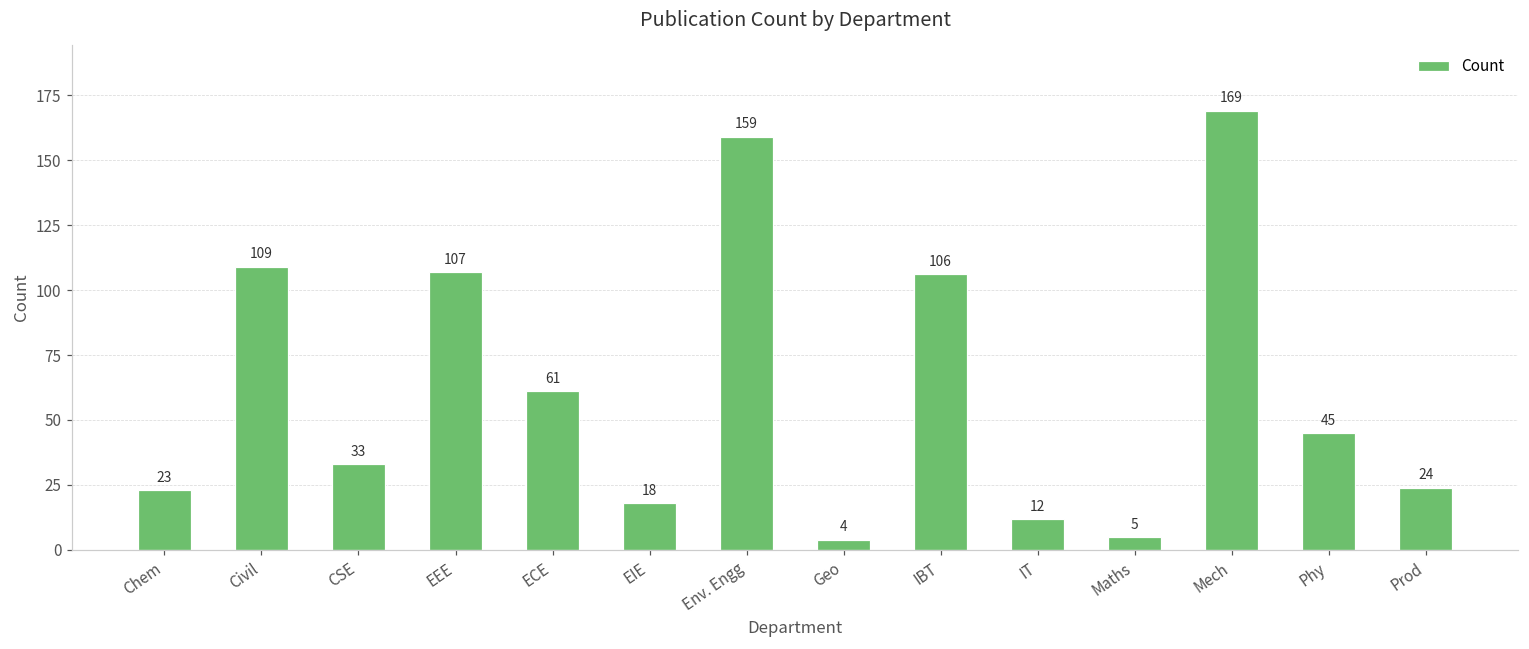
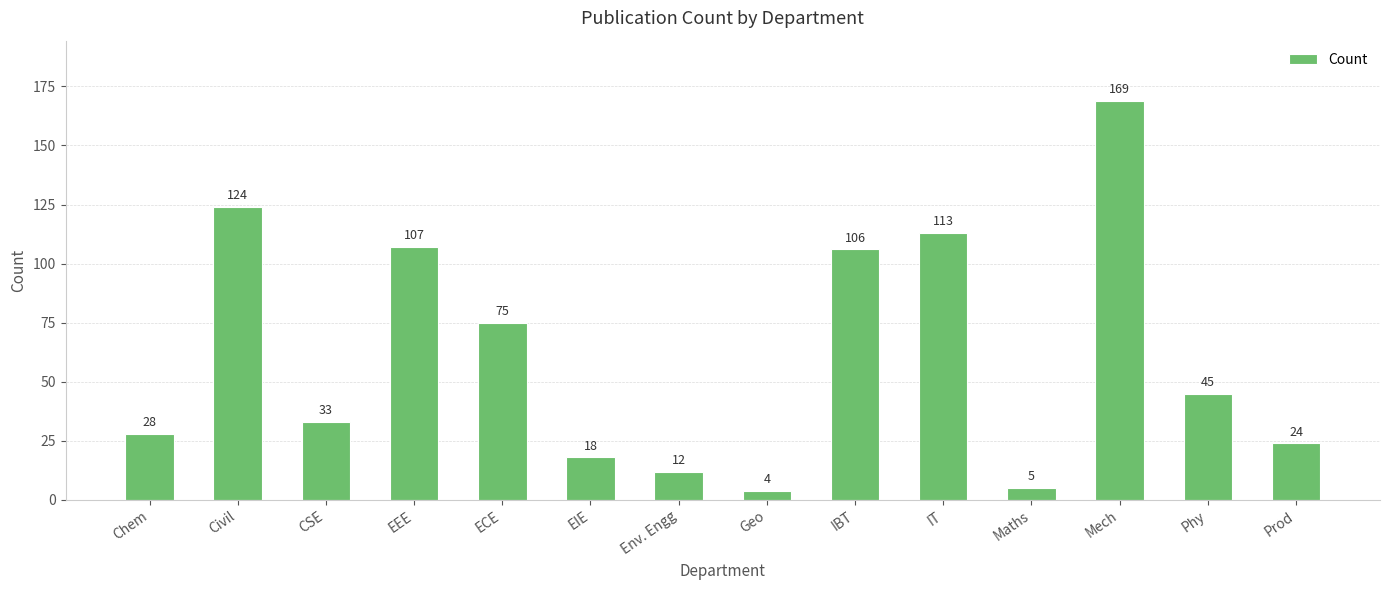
Chem: 23 -> 28
Civil: 109 -> 124
ECE: 61 -> 75
Env. Engg: 159 -> 12
IT: 12 -> 113
